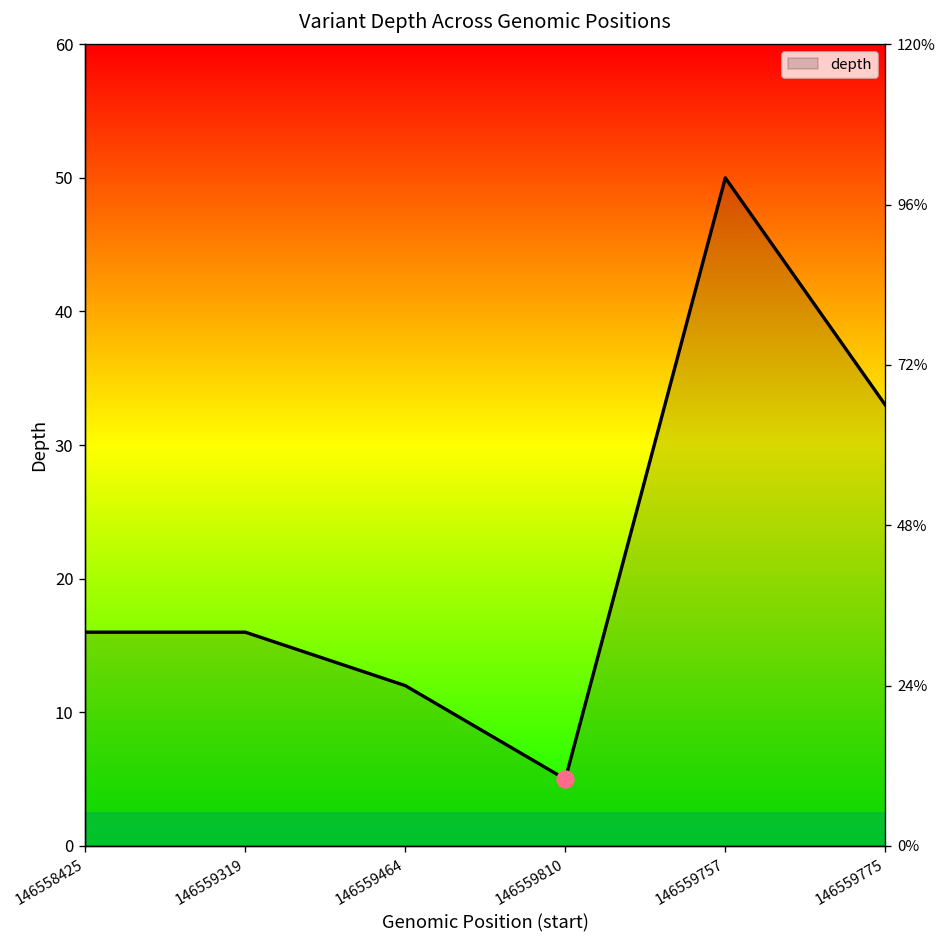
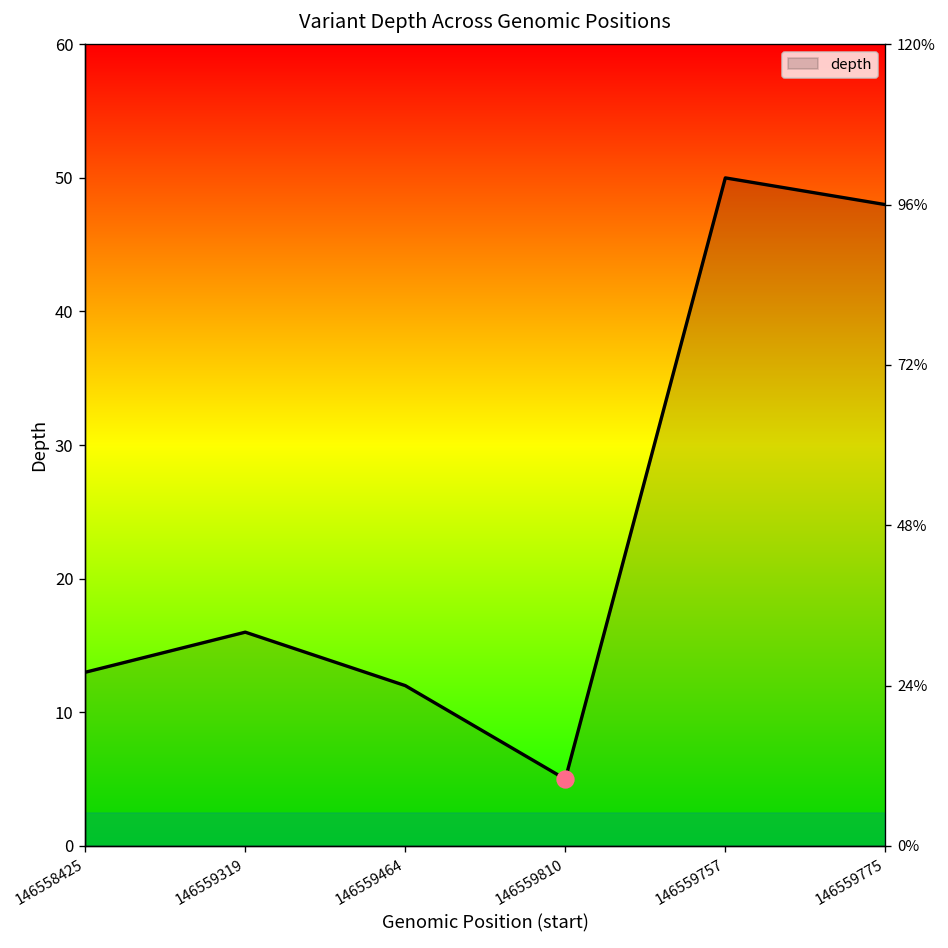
depth, 146558425: 16 -> 13
depth, 146559775: 33 -> 48
